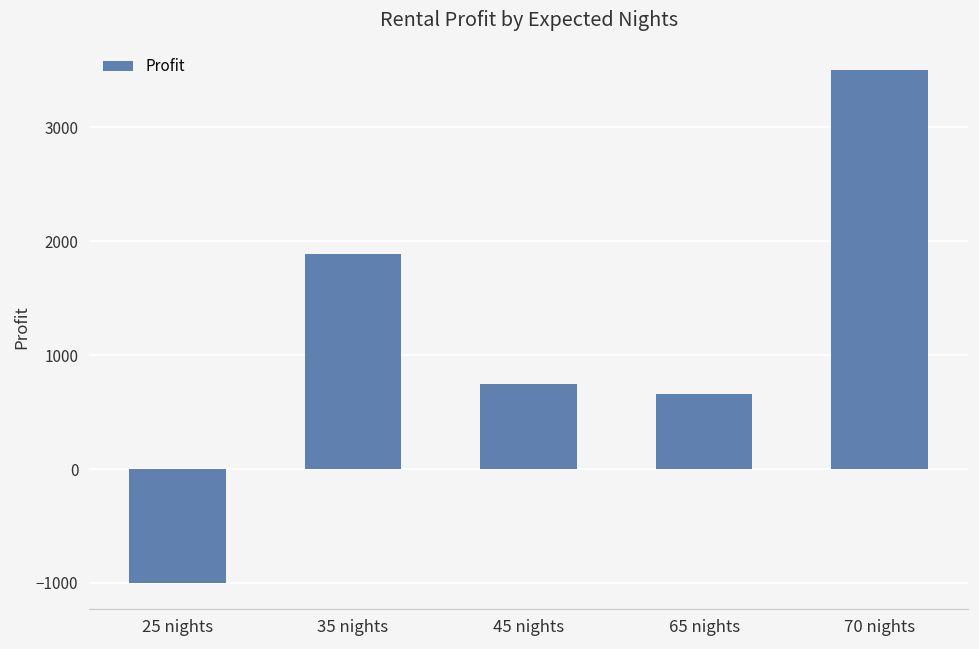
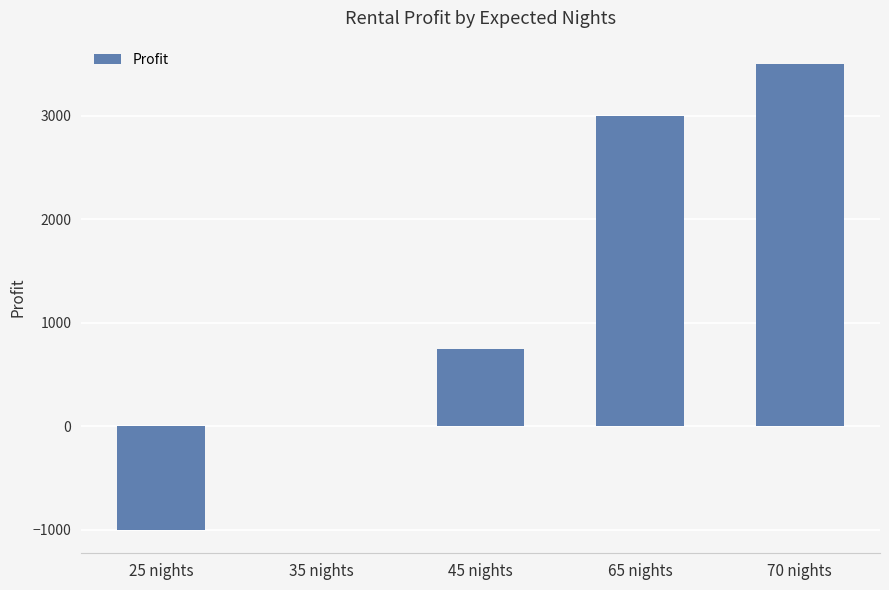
35 nights: 1890 -> 0
65 nights: 660 -> 3000
